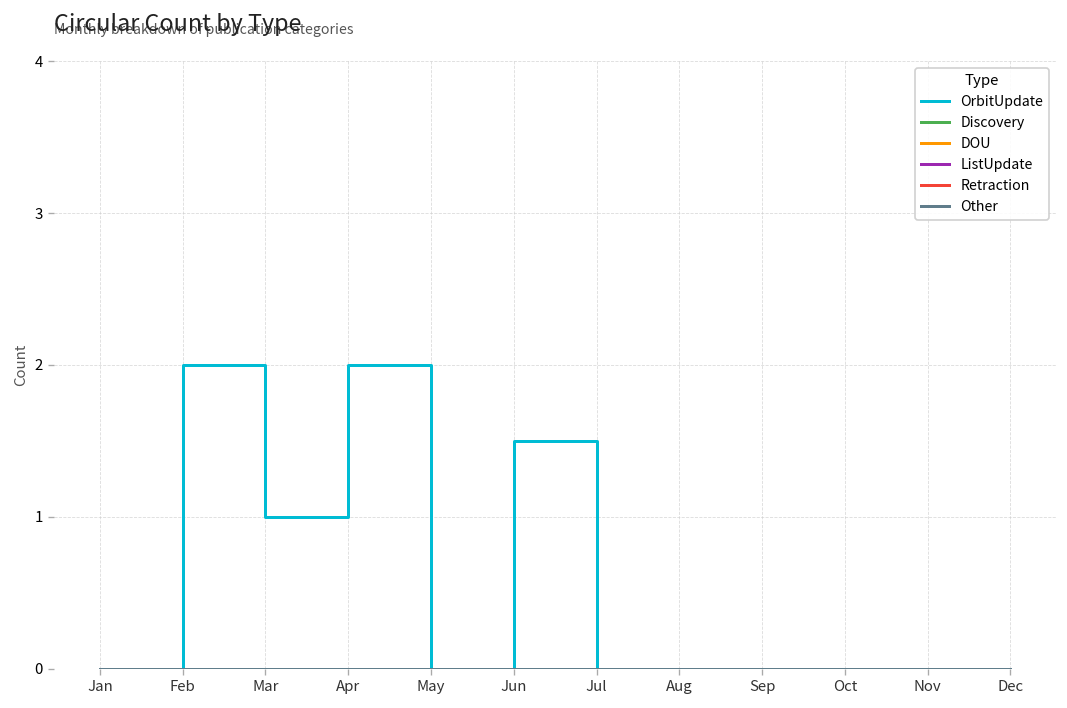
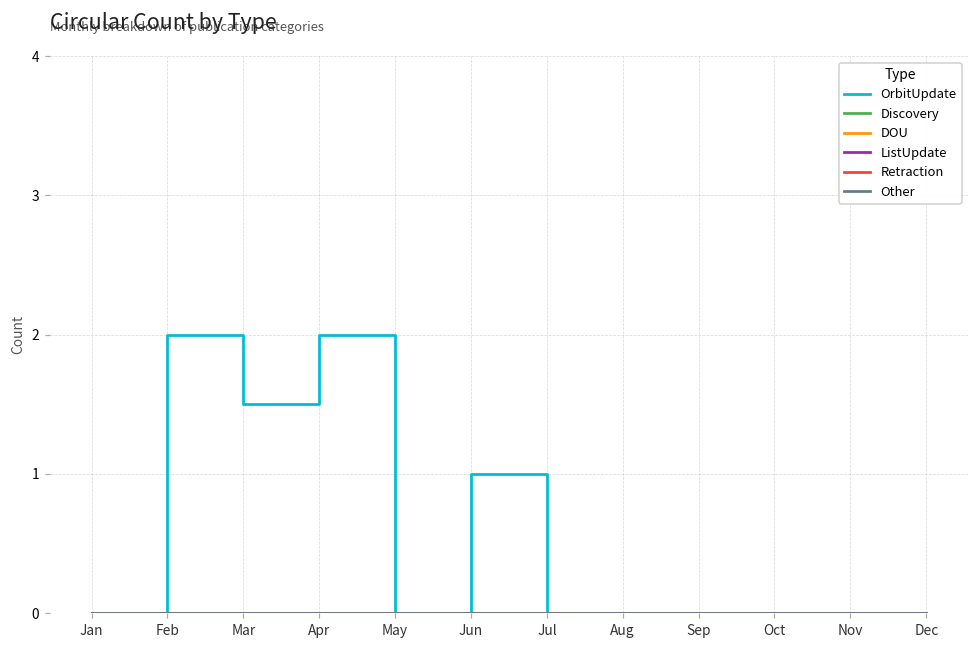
OrbitUpdate, Mar: 1.0 -> 1.5
OrbitUpdate, Jun: 1.5 -> 1.0
